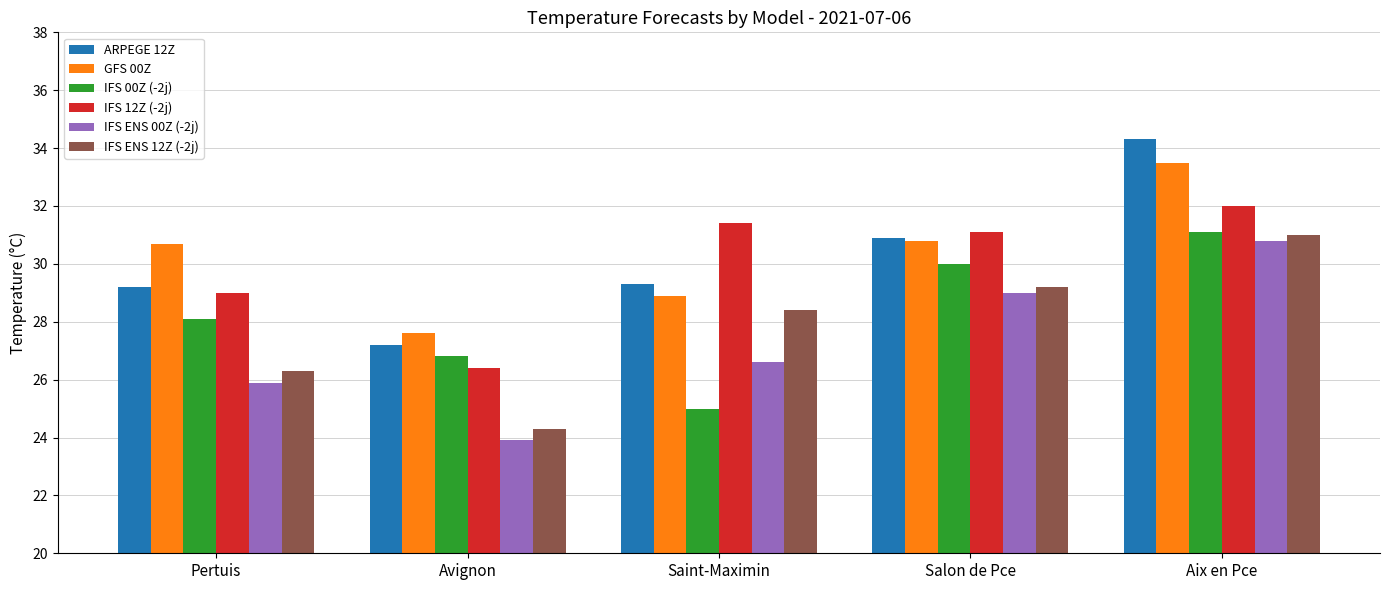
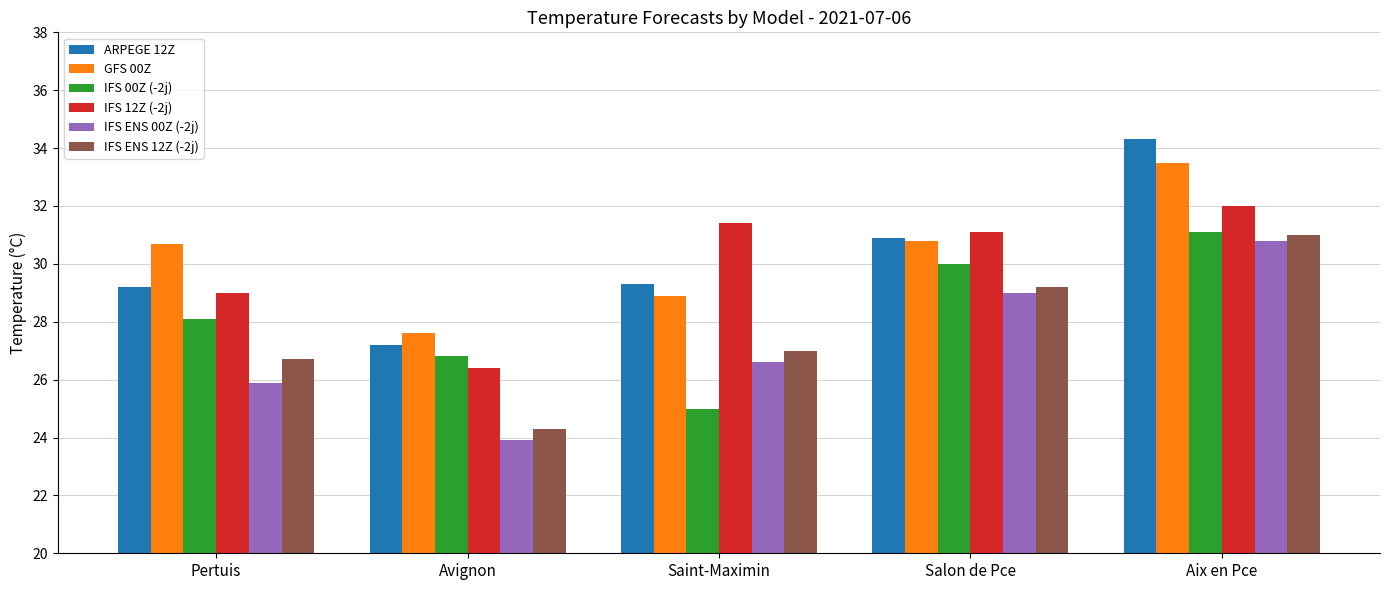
IFS ENS 12Z (-2j), Pertuis: 26.3 -> 26.7
IFS ENS 12Z (-2j), Saint-Maximin: 28.4 -> 27.0
